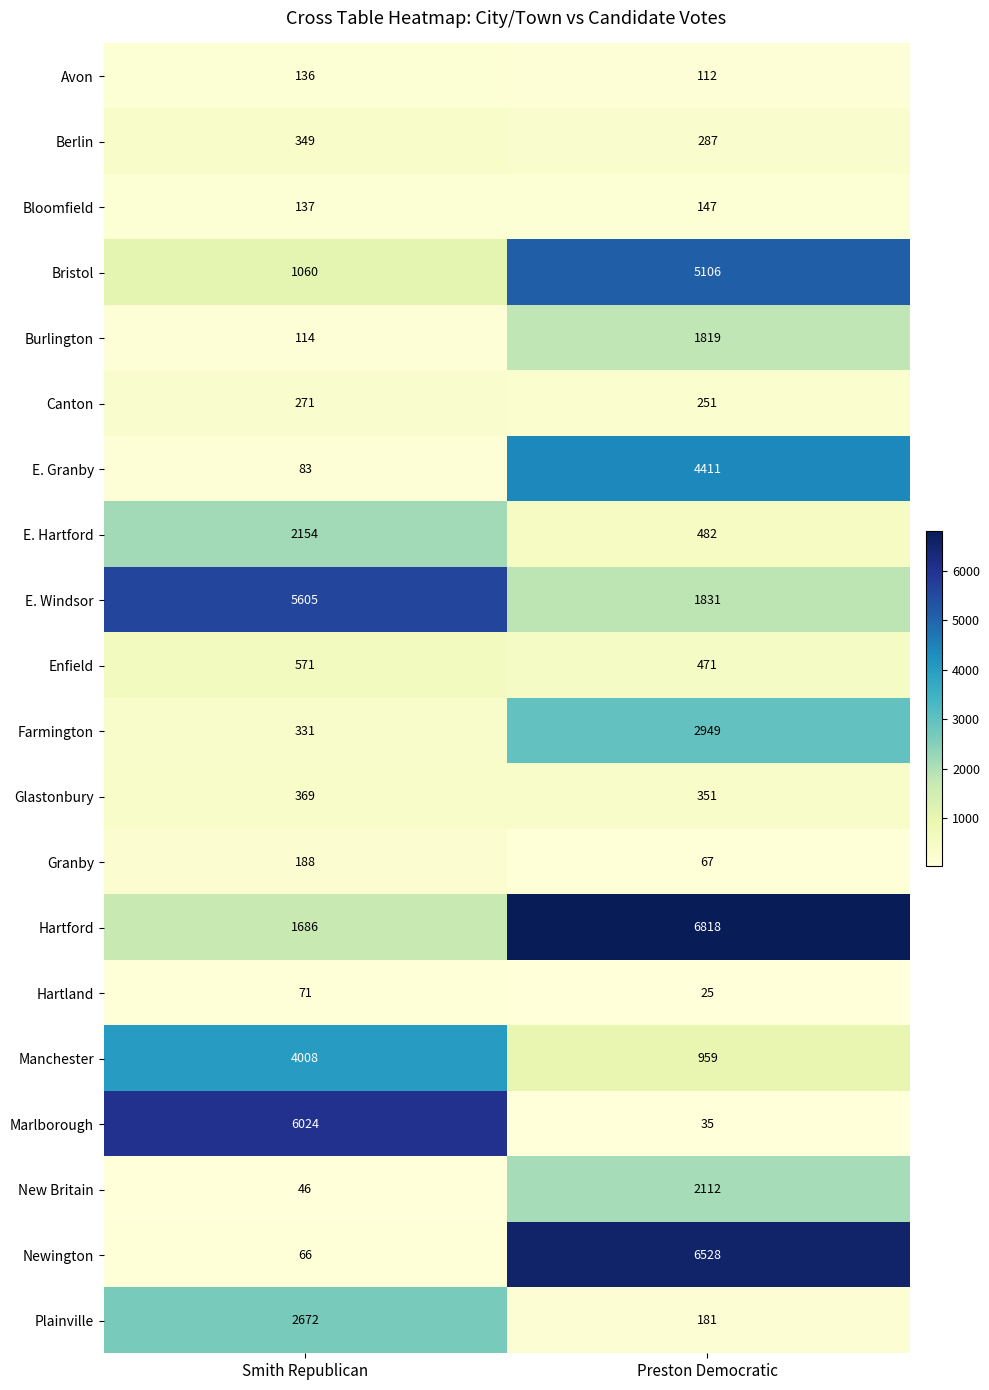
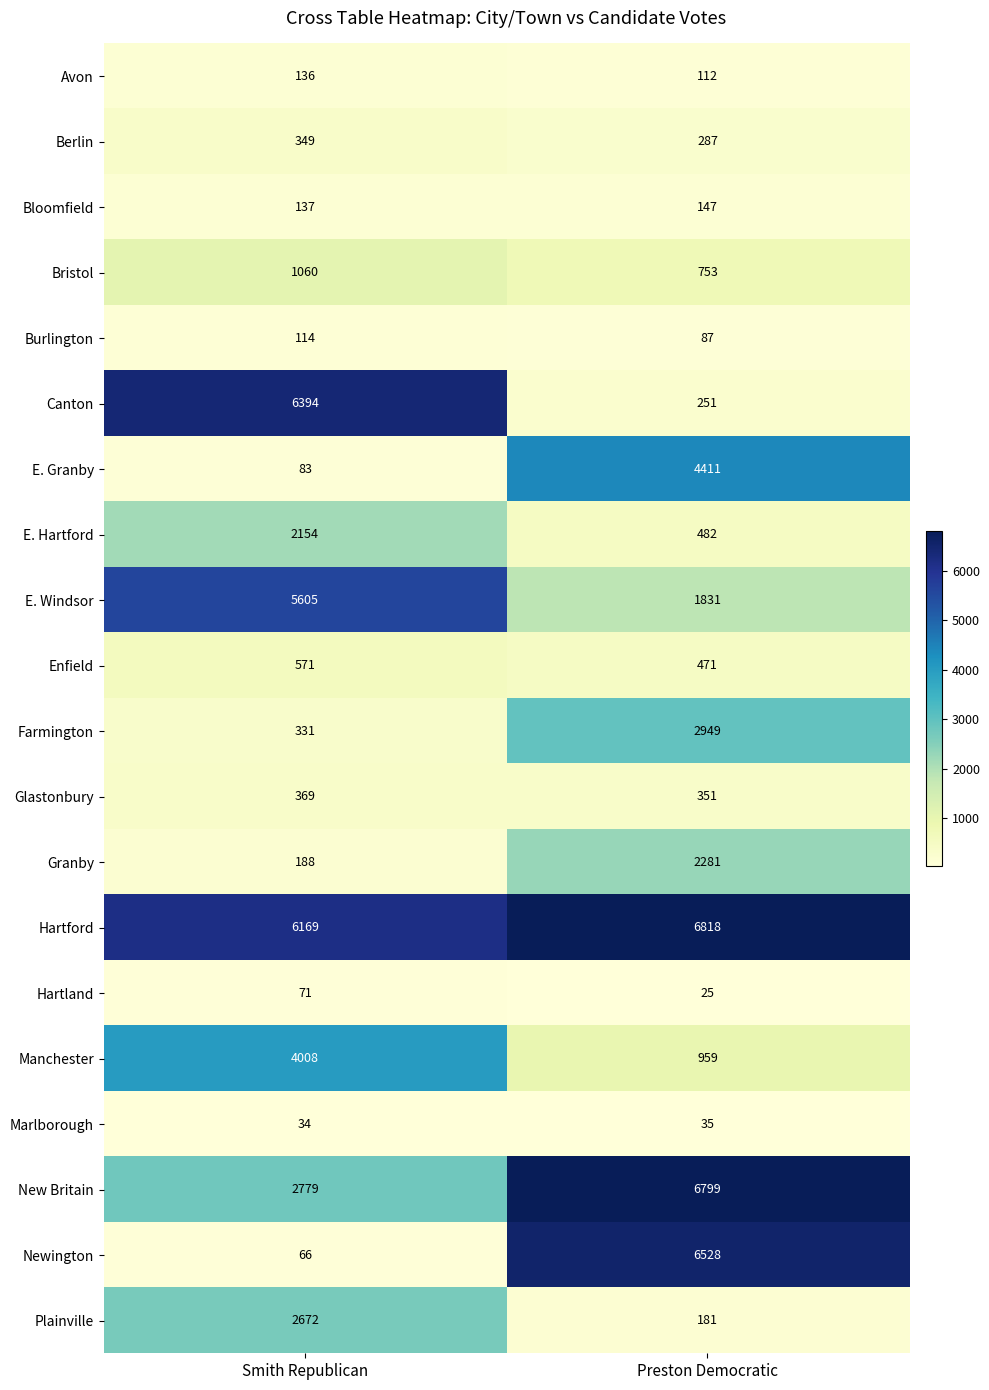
Bristol, Preston Democratic: 5106 -> 753
Burlington, Preston Democratic: 1819 -> 87
Canton, Smith Republican: 271 -> 6394
Granby, Preston Democratic: 67 -> 2281
Hartford, Smith Republican: 1686 -> 6169
Marlborough, Smith Republican: 6024 -> 34
New Britain, Smith Republican: 46 -> 2779
New Britain, Preston Democratic: 2112 -> 6799
